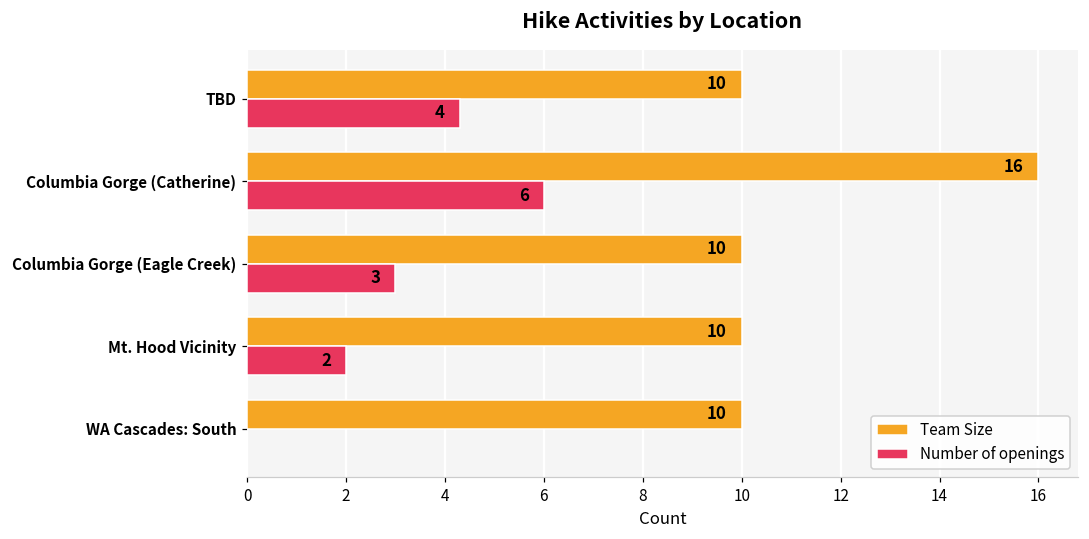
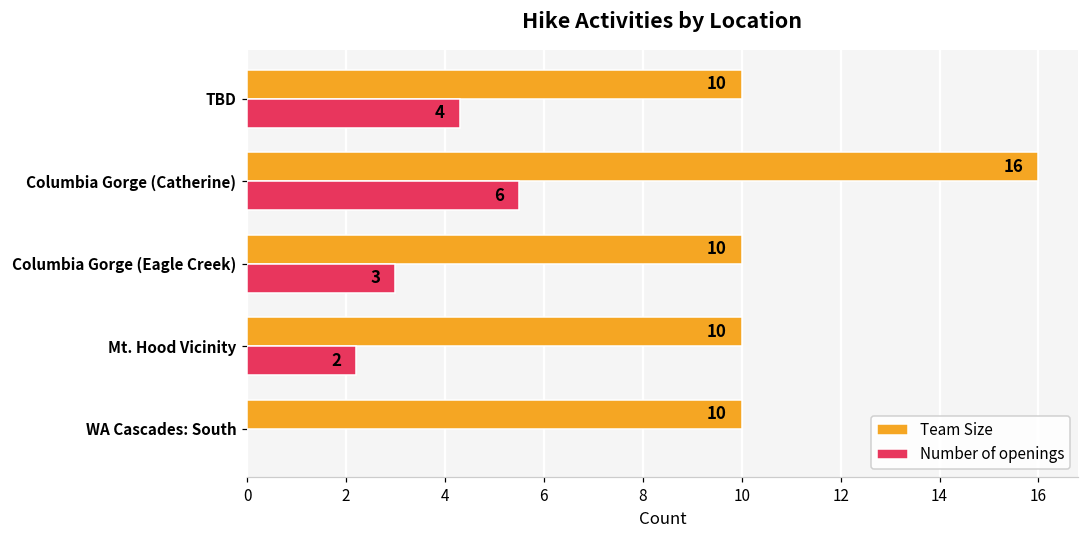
Number of openings, Columbia Gorge (Catherine): 6.0 -> 5.5
Number of openings, Mt. Hood Vicinity: 2.0 -> 2.2
